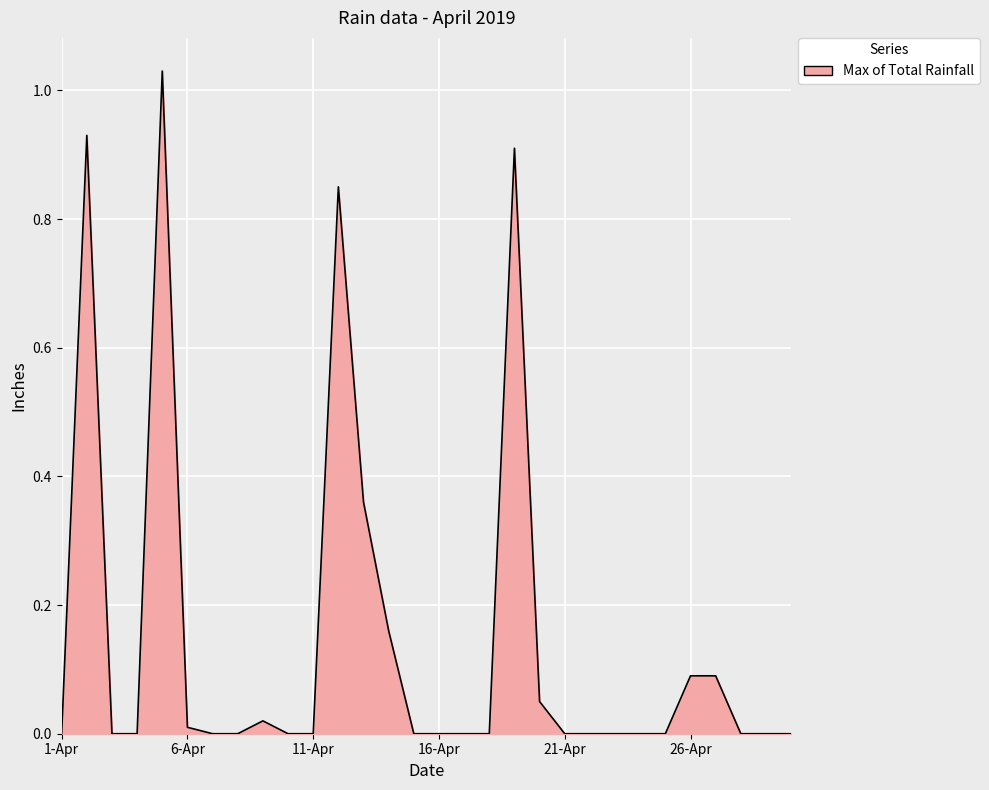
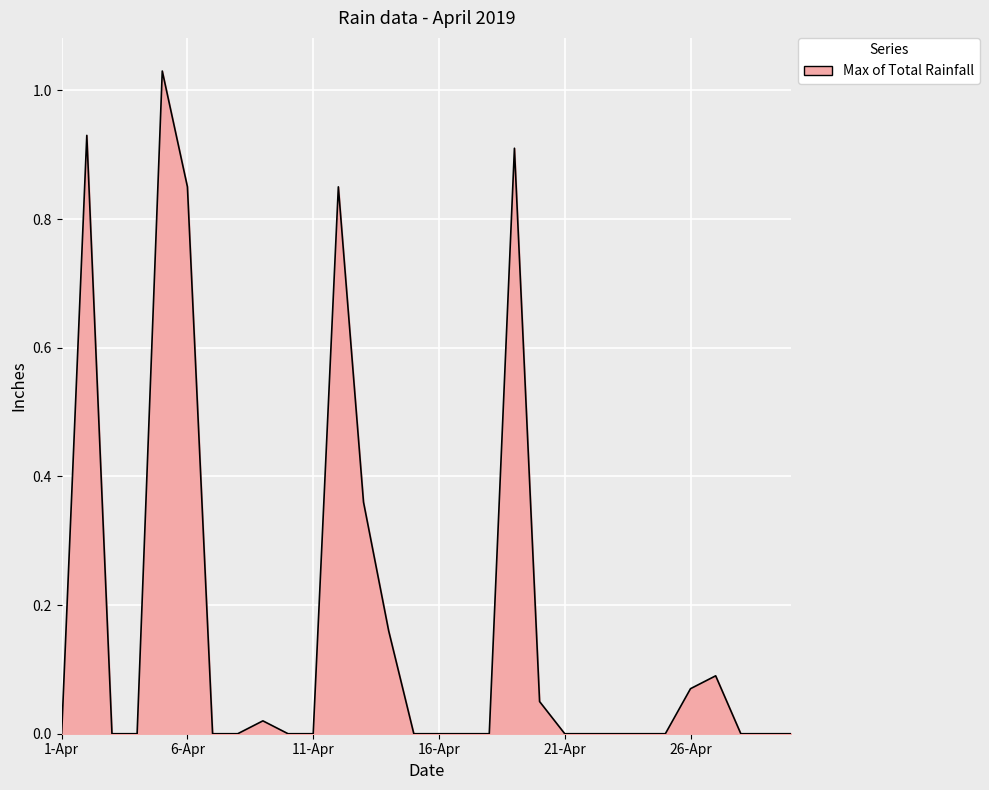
6-Apr: 0.01 -> 0.85
26-Apr: 0.09 -> 0.07
